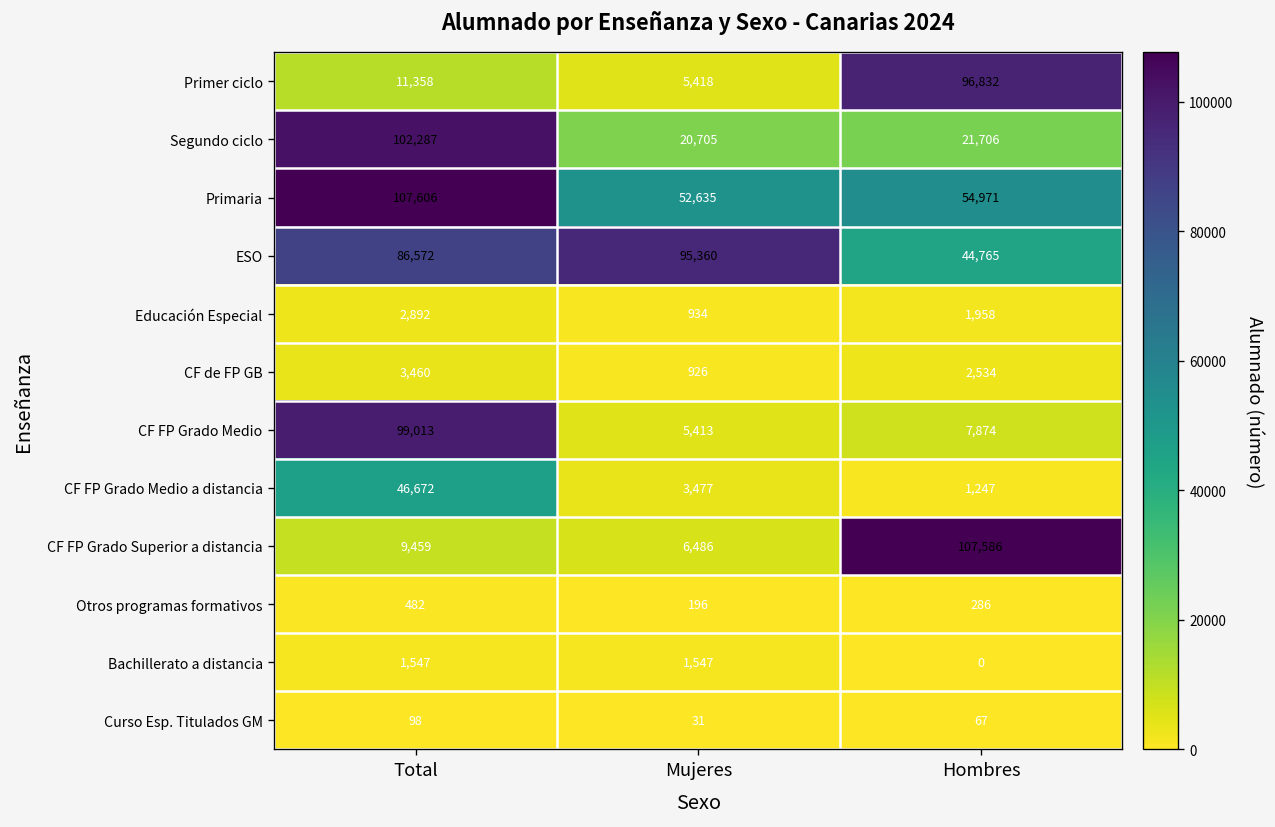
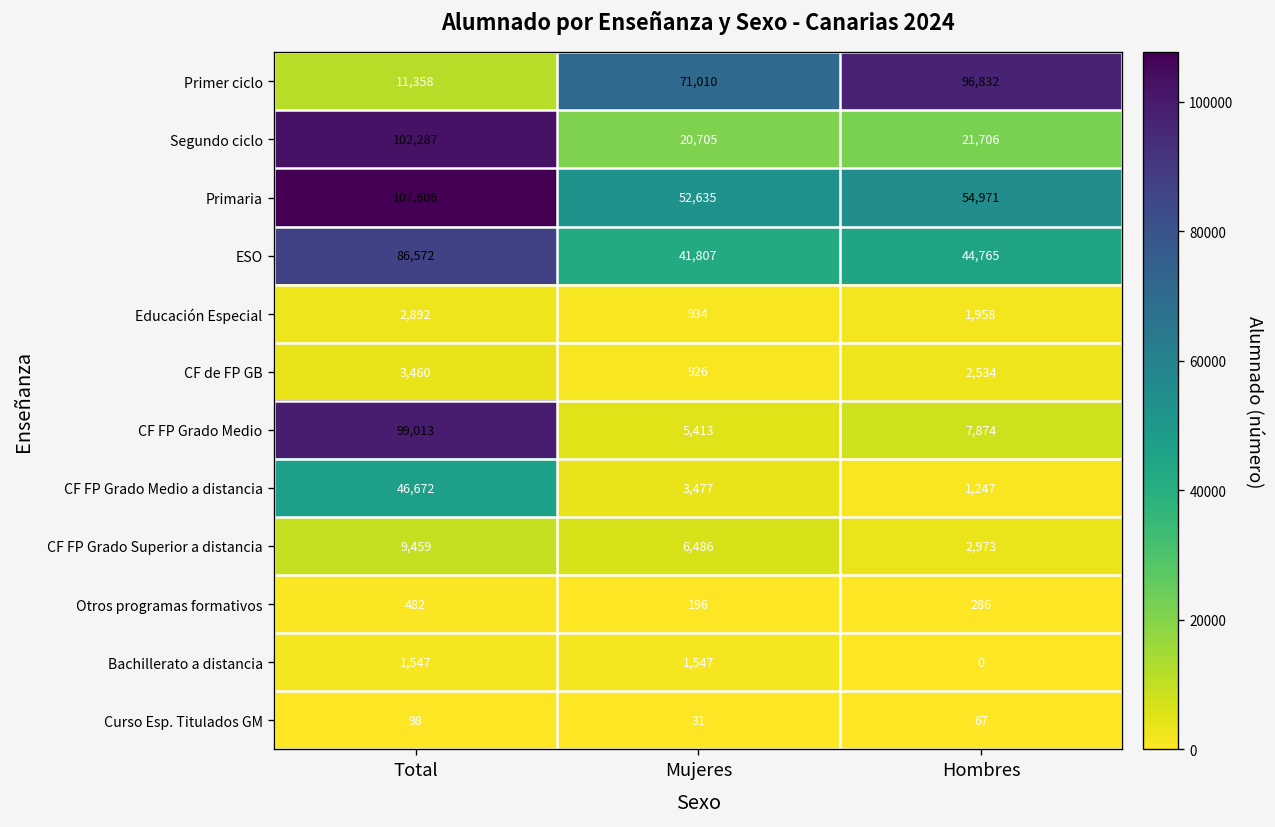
Primer ciclo, Mujeres: 5,418 -> 71,010
ESO, Mujeres: 95,360 -> 41,807
CF FP Grado Superior a distancia, Hombres: 107,586 -> 2,973
